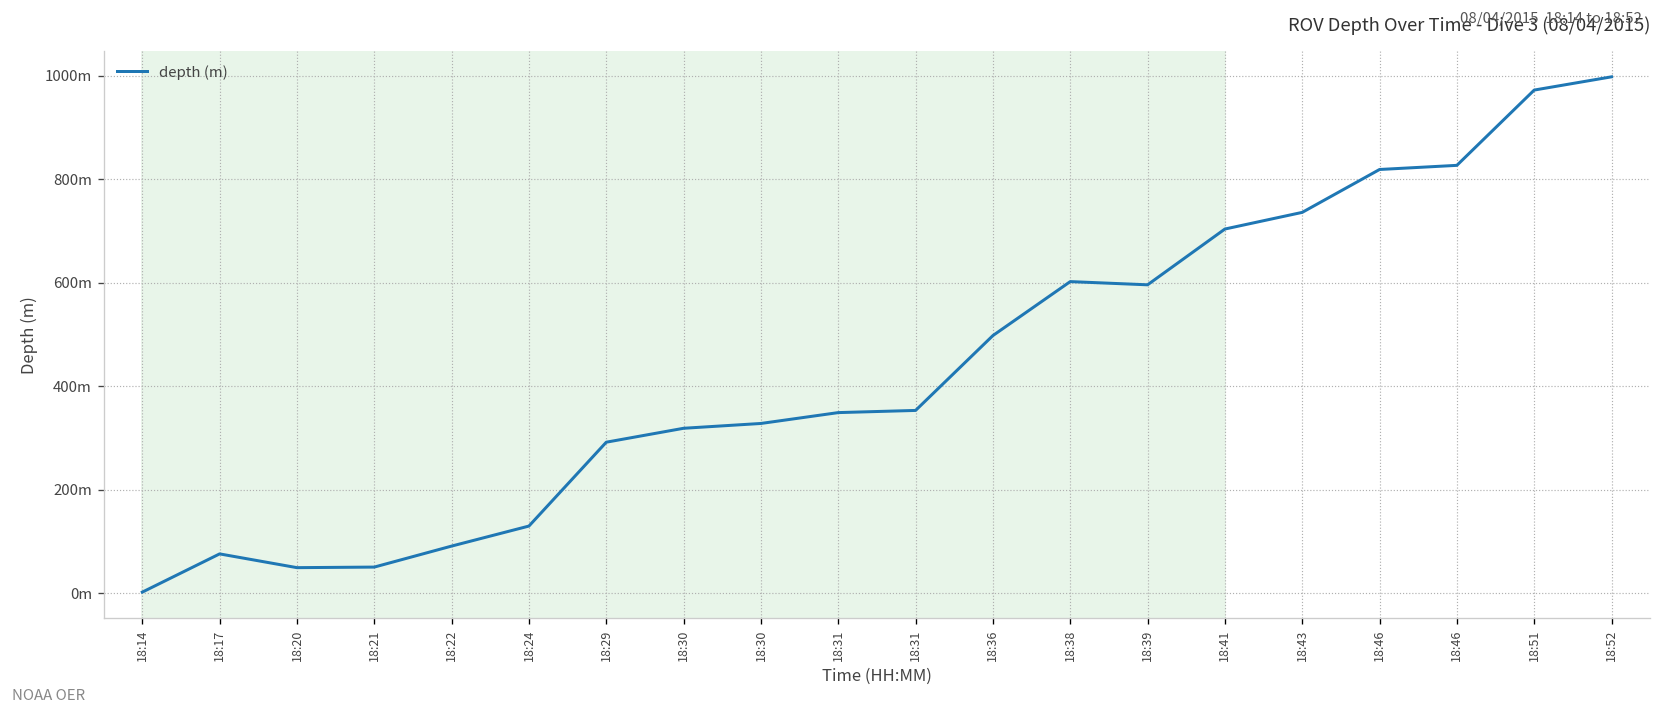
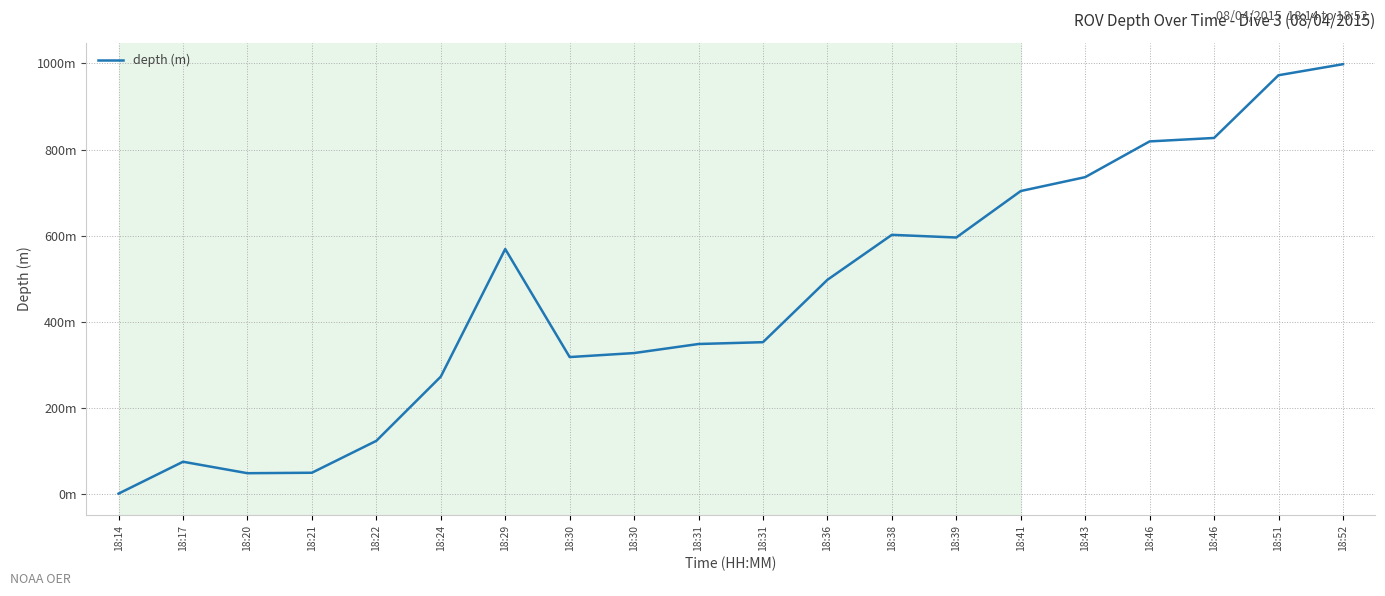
18:22: 90m -> 120m
18:24: 130m -> 270m
18:29: 290m -> 570m
